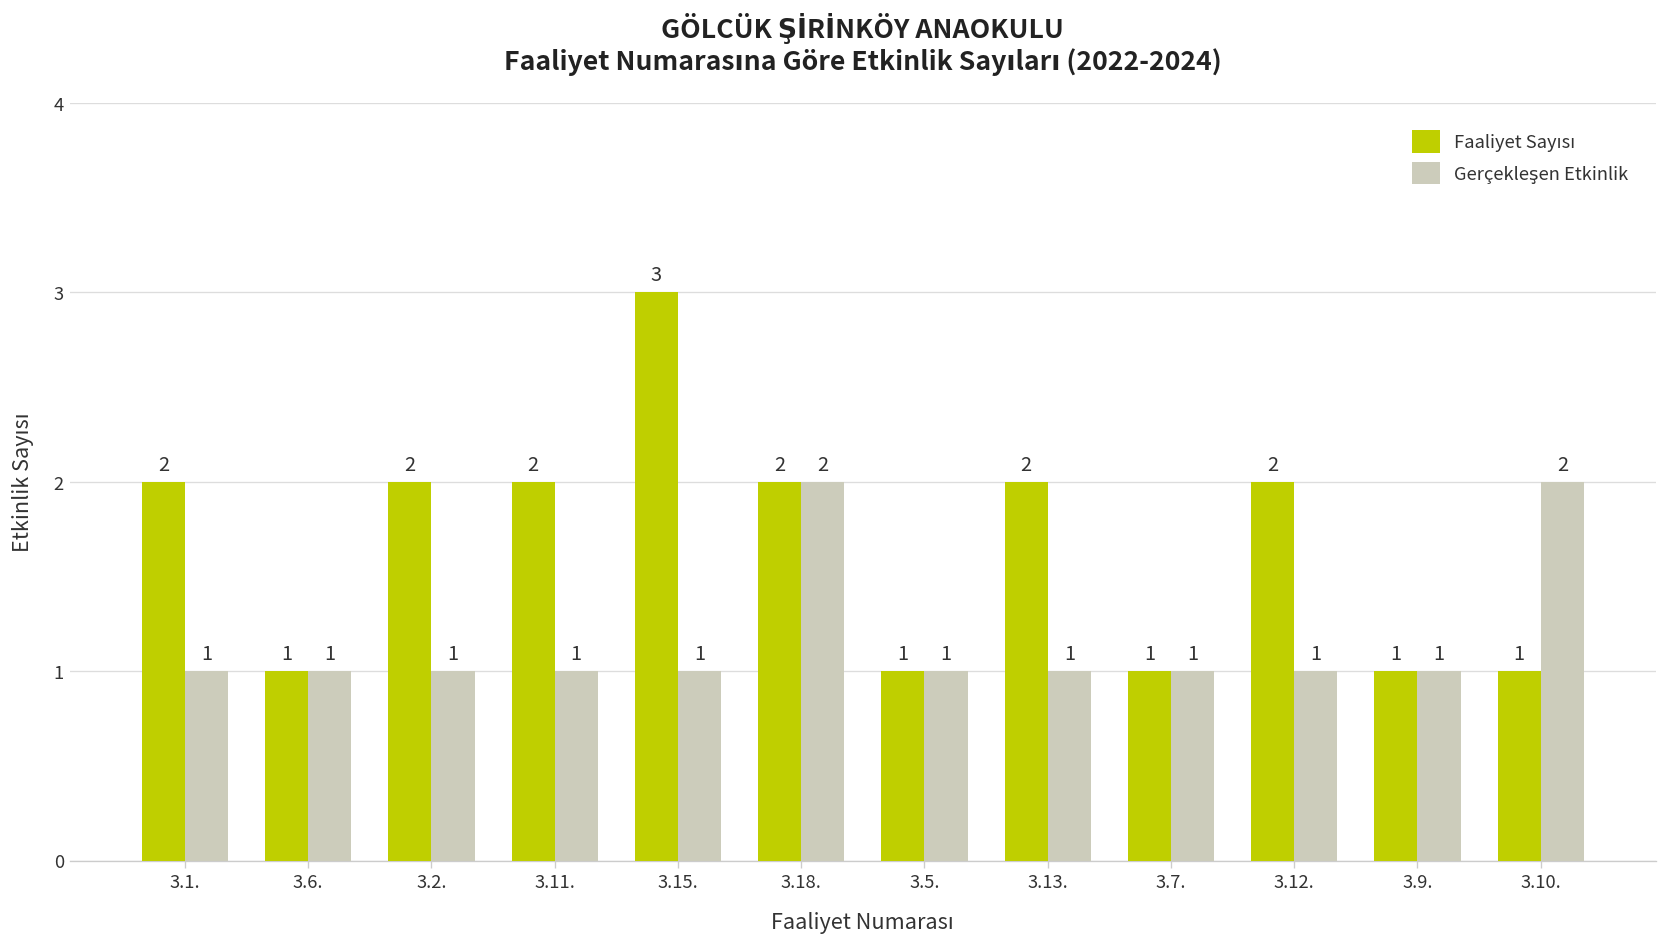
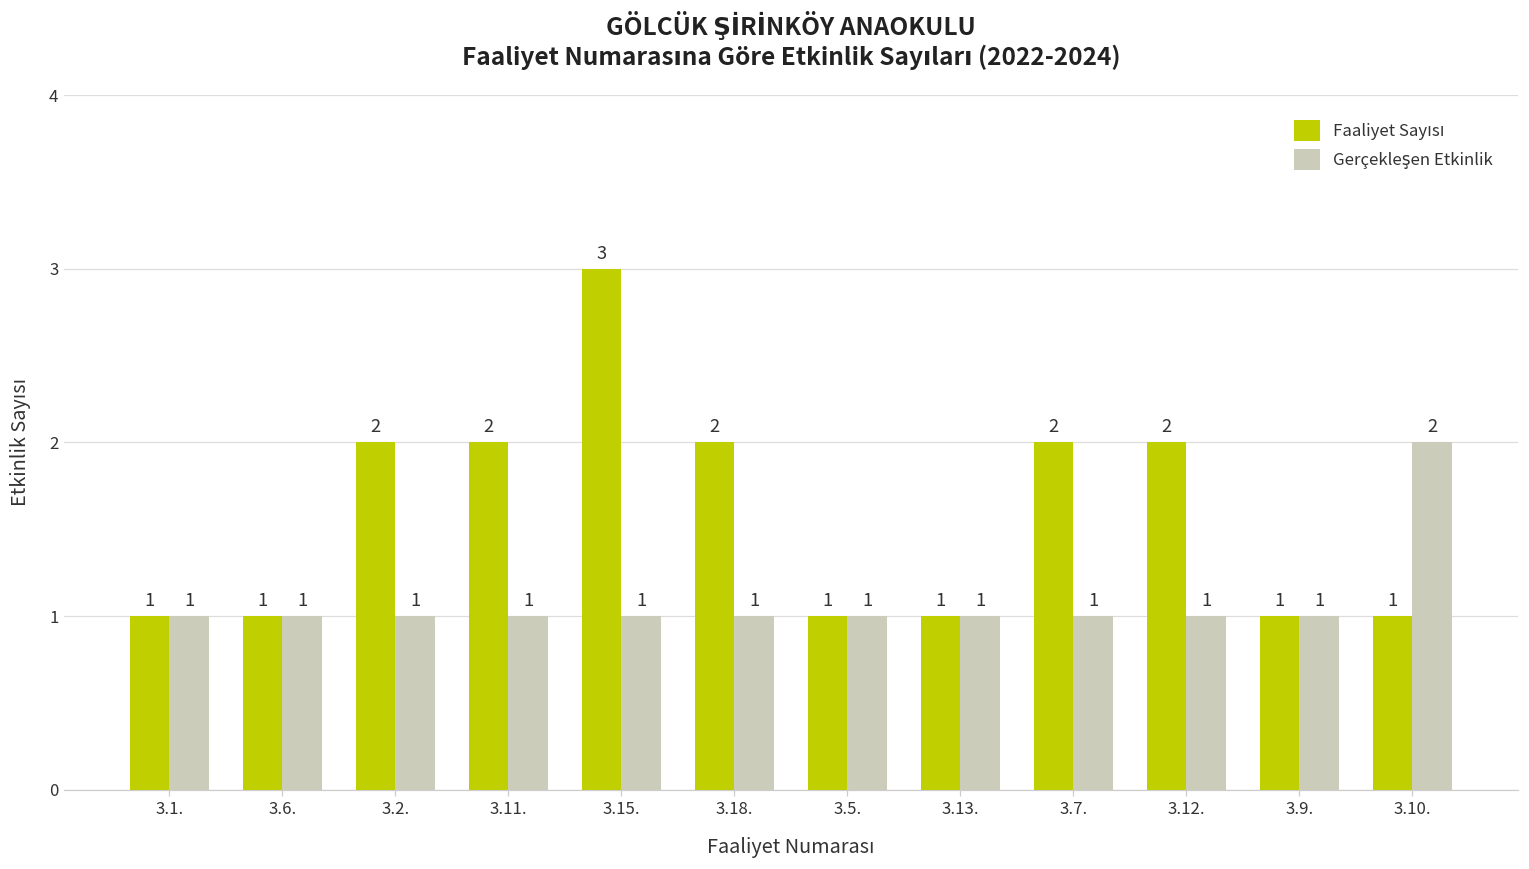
Faaliyet Sayısı, 3.1.: 2 -> 1
Gerçekleşen Etkinlik, 3.18.: 2 -> 1
Faaliyet Sayısı, 3.13.: 2 -> 1
Faaliyet Sayısı, 3.7.: 1 -> 2
